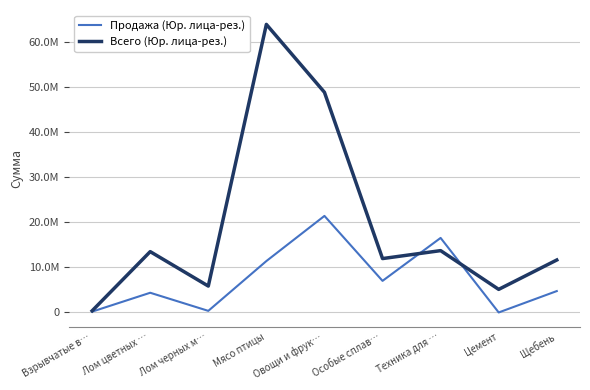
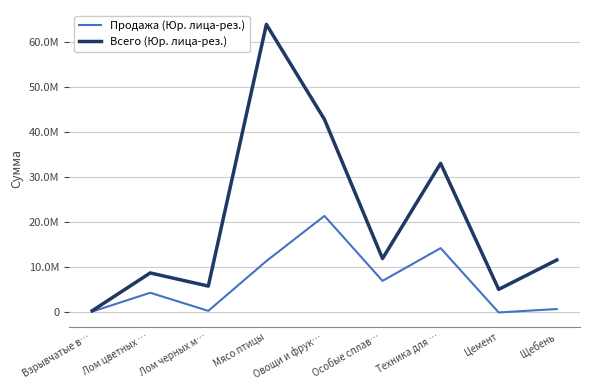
Всего (Юр. лица-рез.), Лом цветных …: 14000000 -> 9000000
Всего (Юр. лица-рез.), Овощи и фрук…: 49000000 -> 43000000
Продажа (Юр. лица-рез.), Техника для …: 17000000 -> 14000000
Всего (Юр. лица-рез.), Техника для …: 14000000 -> 33000000
Продажа (Юр. лица-рез.), Щебень: 5000000 -> 1000000
